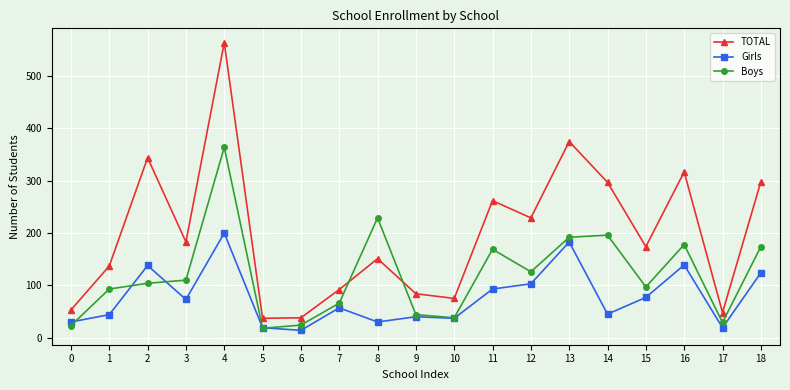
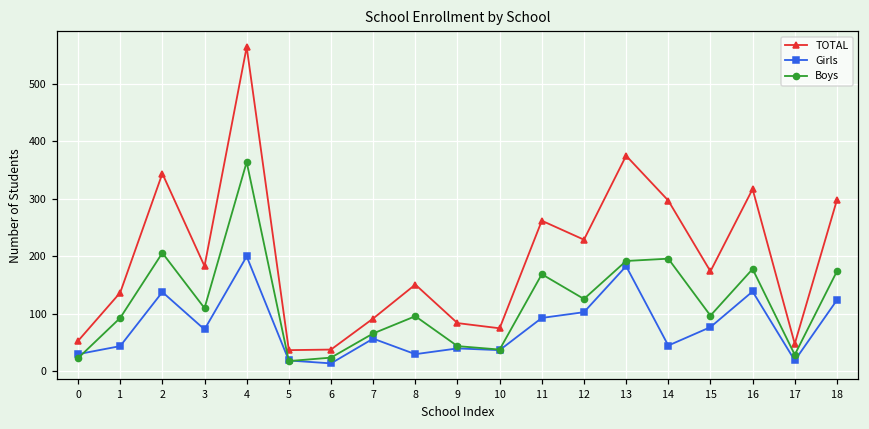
Boys, 2: 100 -> 210
Boys, 8: 230 -> 100
